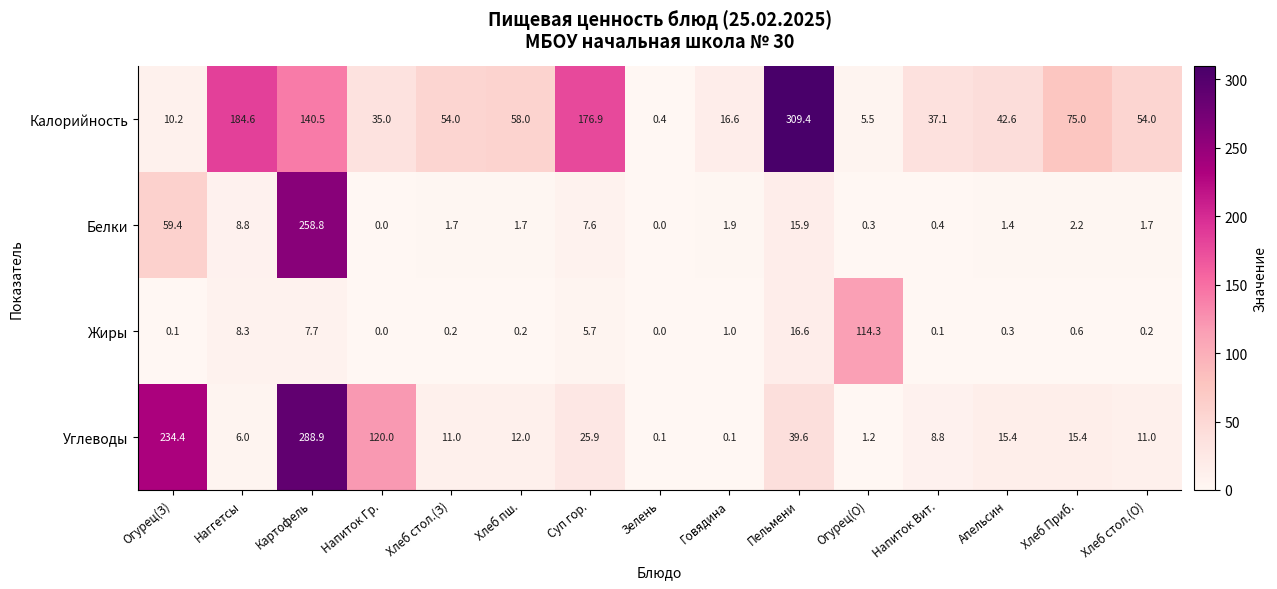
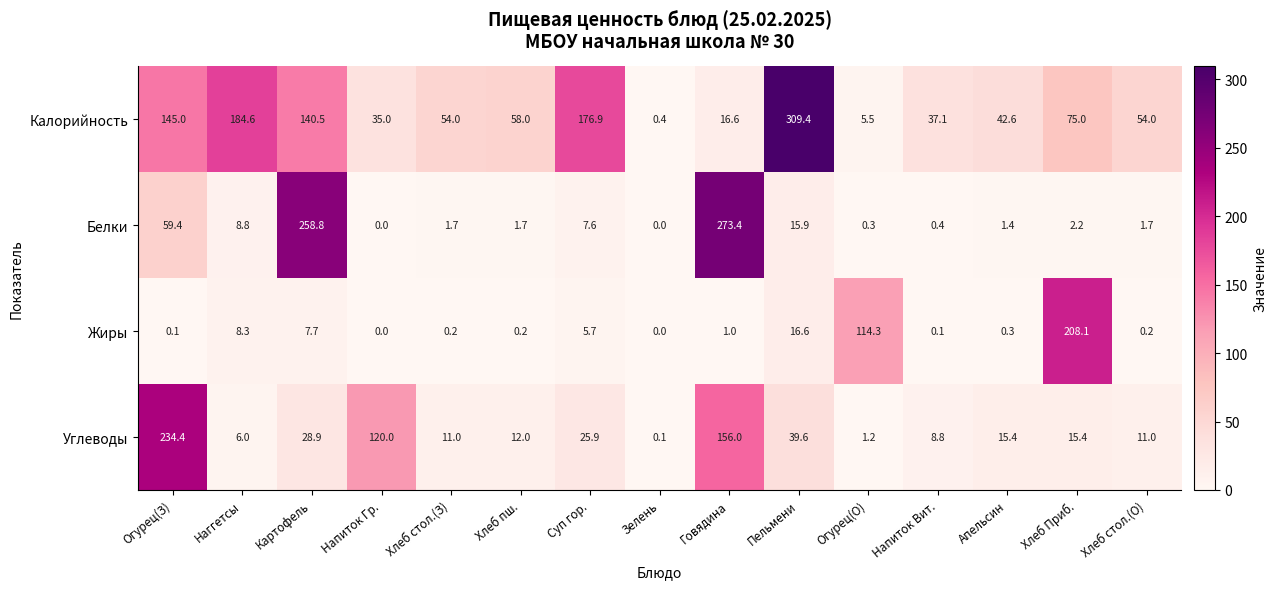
Калорийность, Огурец(З): 10.2 -> 145.0
Белки, Говядина: 1.9 -> 273.4
Жиры, Хлеб Приб.: 0.6 -> 208.1
Углеводы, Картофель: 288.9 -> 28.9
Углеводы, Говядина: 0.1 -> 156.0
